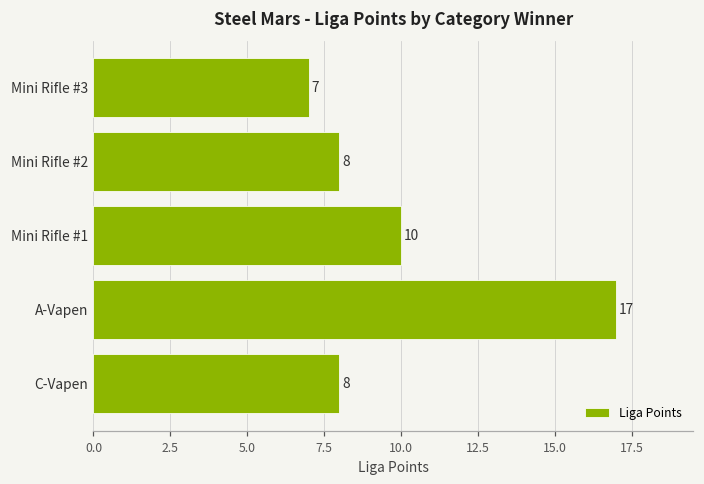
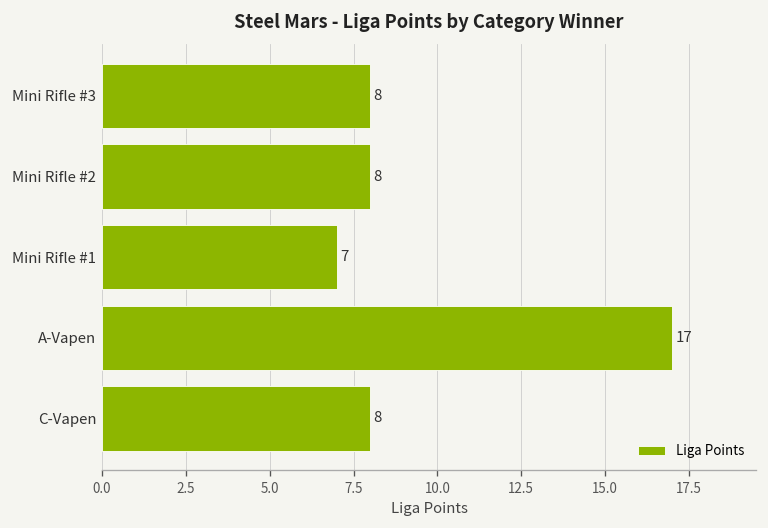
Mini Rifle #3: 7 -> 8
Mini Rifle #1: 10 -> 7
